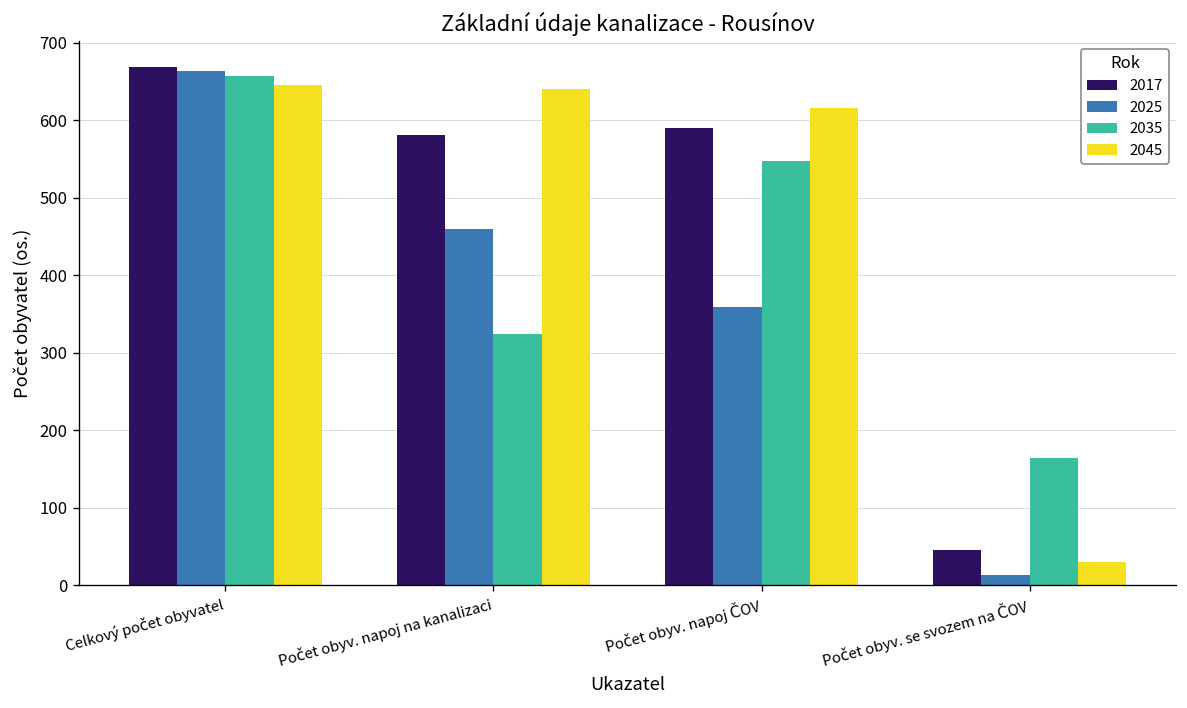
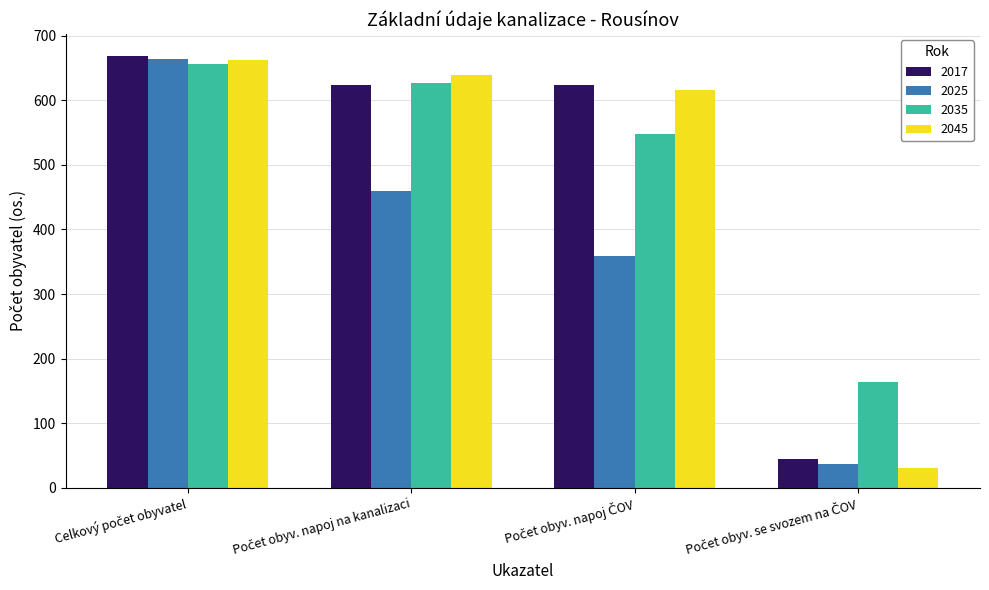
2045, Celkový počet obyvatel: 650 -> 660
2017, Počet obyv. napoj na kanalizaci: 580 -> 620
2035, Počet obyv. napoj na kanalizaci: 320 -> 630
2017, Počet obyv. napoj ČOV: 590 -> 620
2025, Počet obyv. se svozem na ČOV: 10 -> 40
